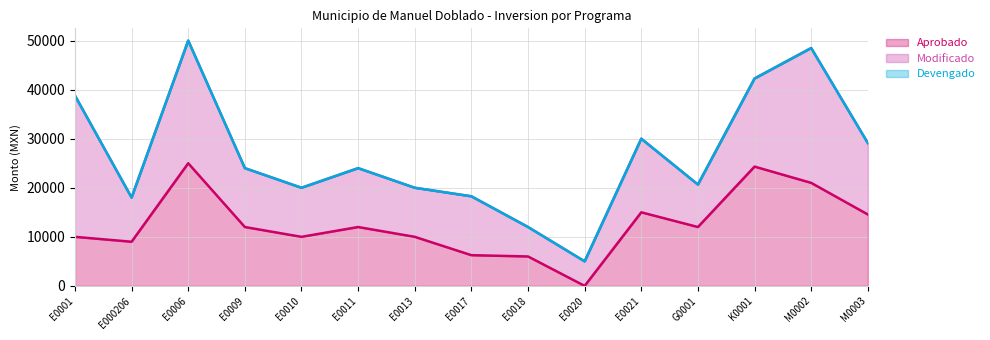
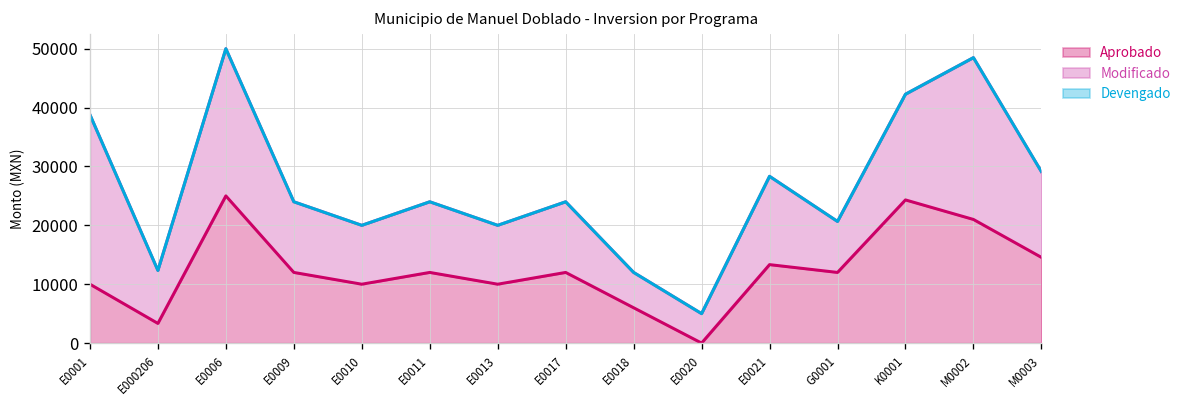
Aprobado, E000206: 9000 -> 3000
Aprobado, E0017: 6000 -> 12000
Aprobado, E0021: 15000 -> 13000
